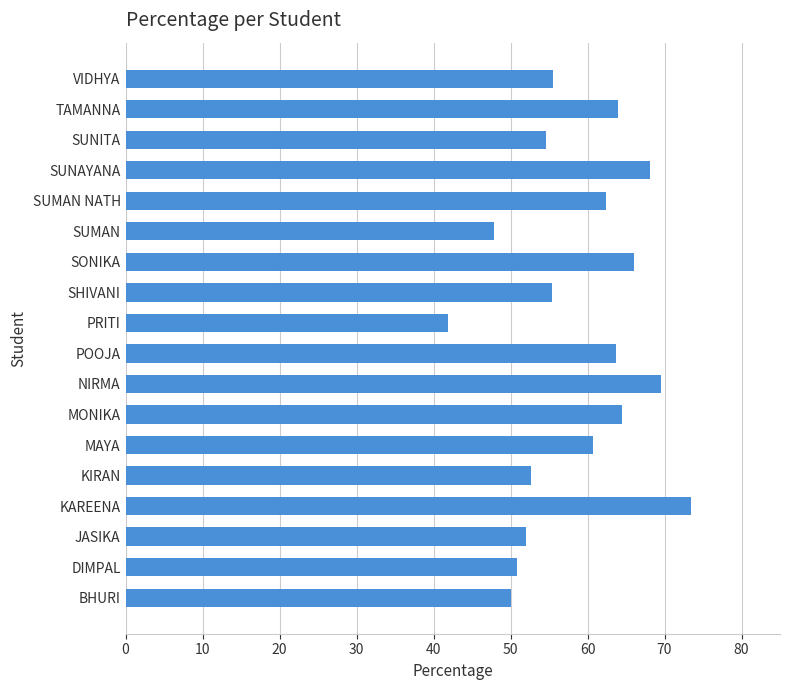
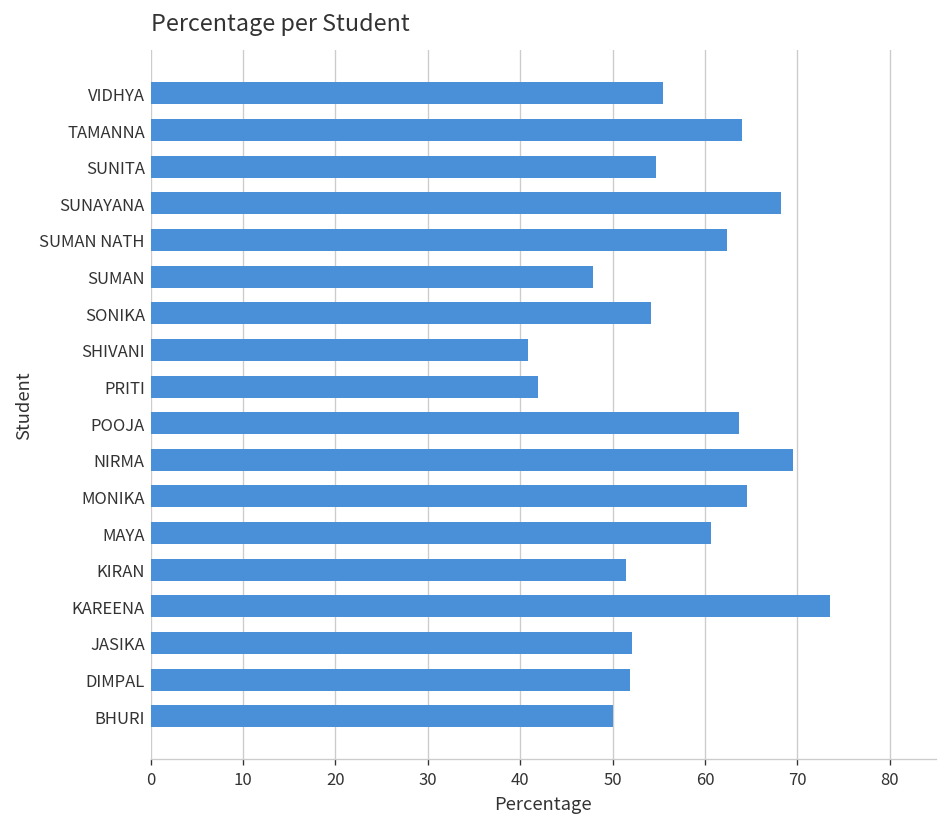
SONIKA: 66 -> 54
SHIVANI: 55 -> 41
KIRAN: 53 -> 52
DIMPAL: 51 -> 52
